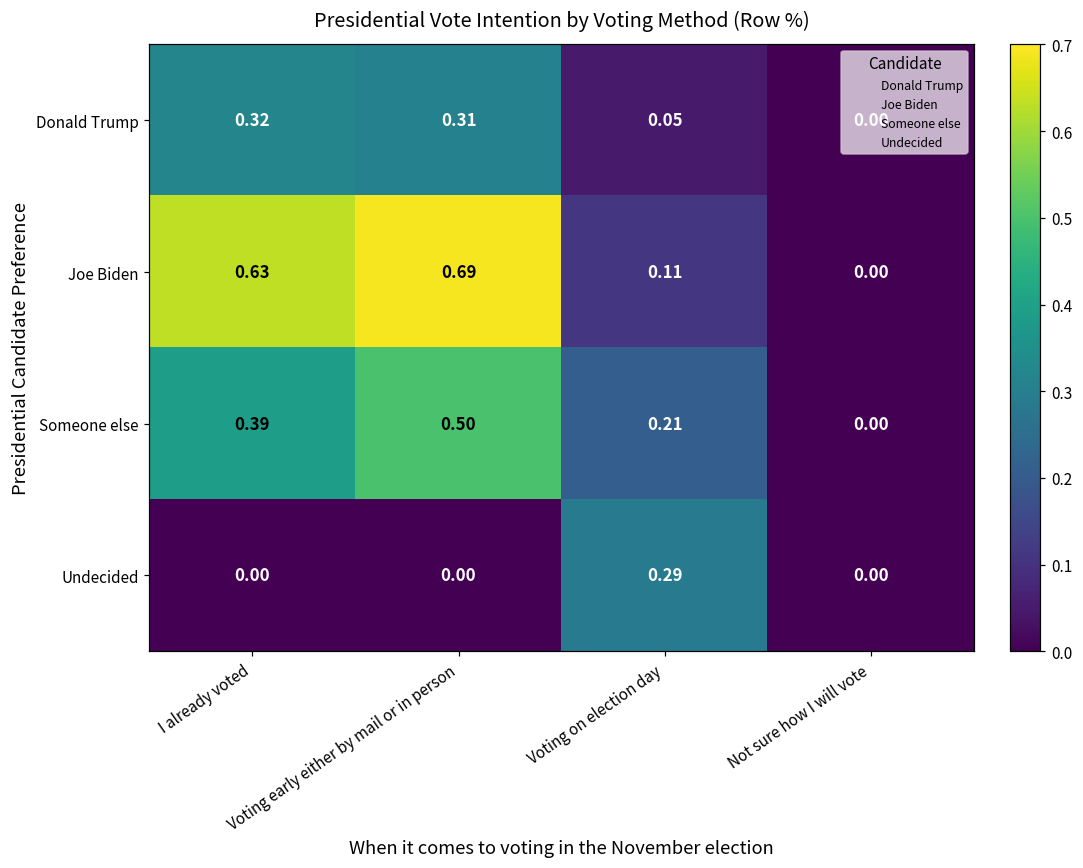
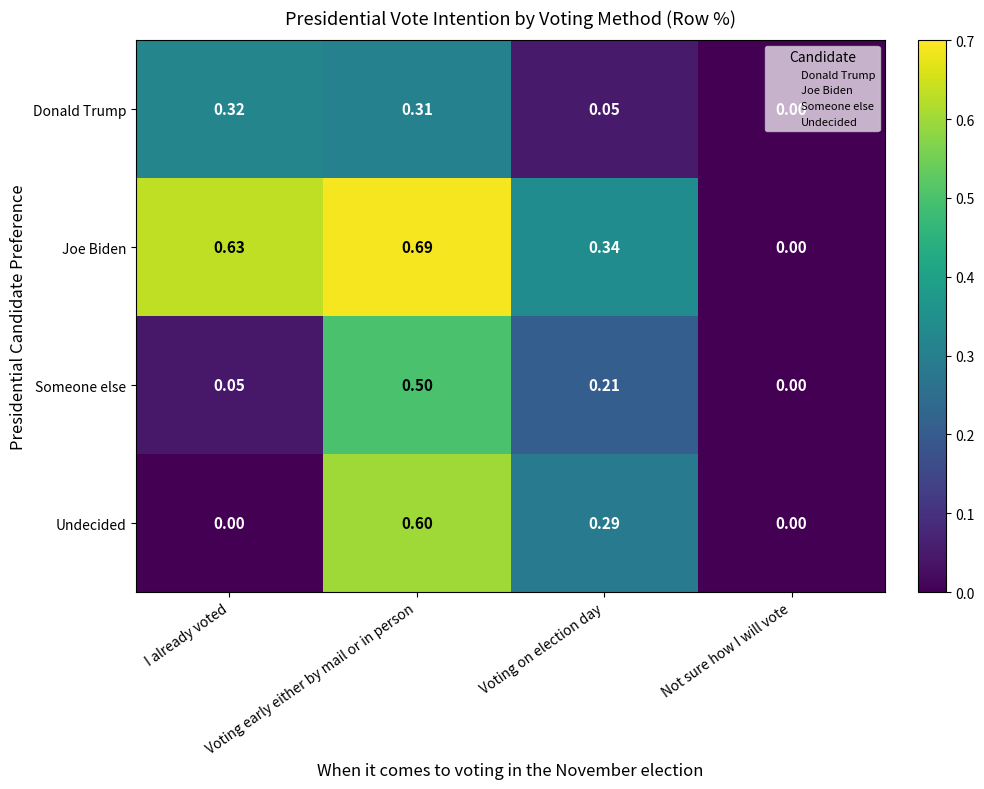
Joe Biden, Voting on election day: 0.11 -> 0.34
Someone else, I already voted: 0.39 -> 0.05
Undecided, Voting early either by mail or in person: 0.00 -> 0.60
